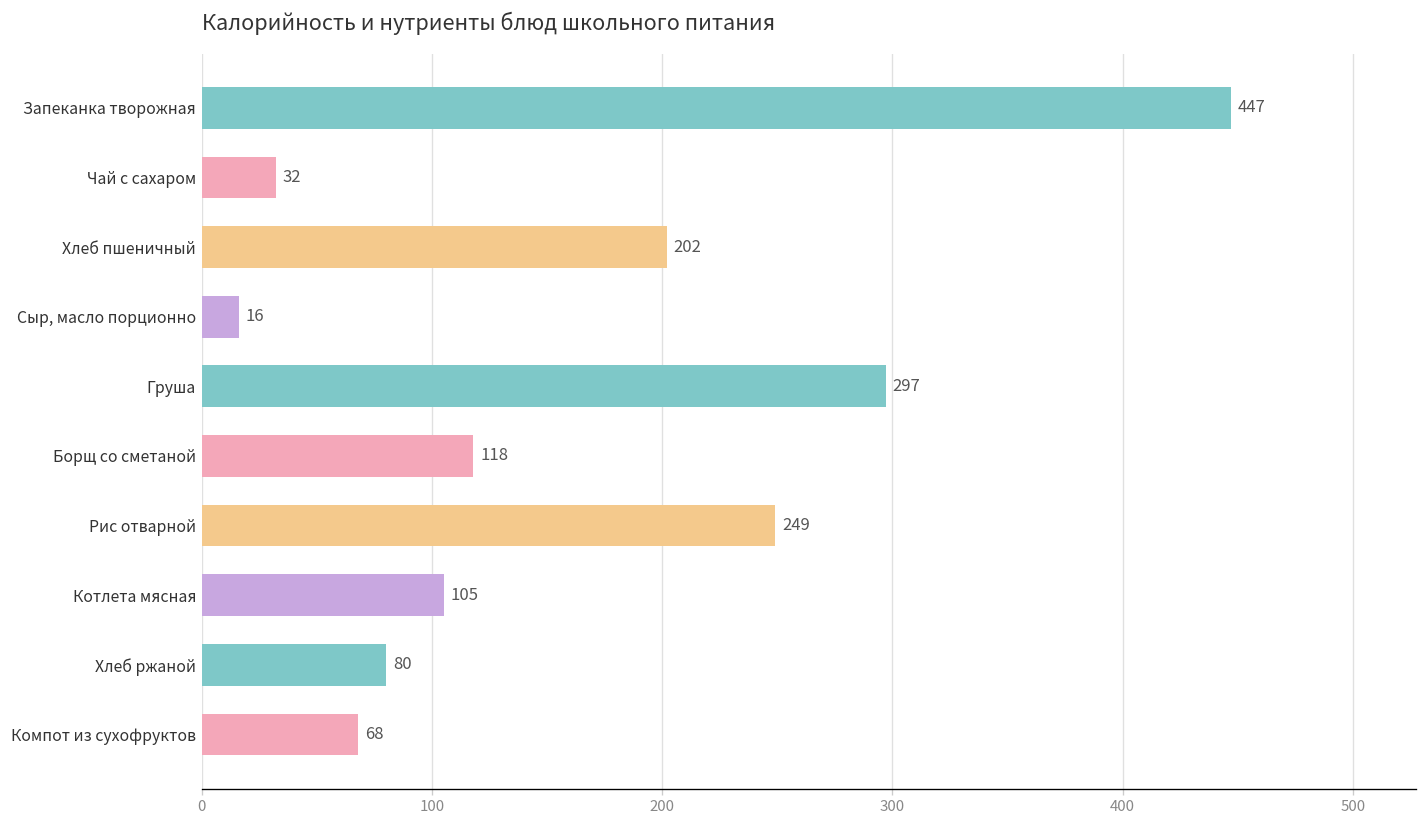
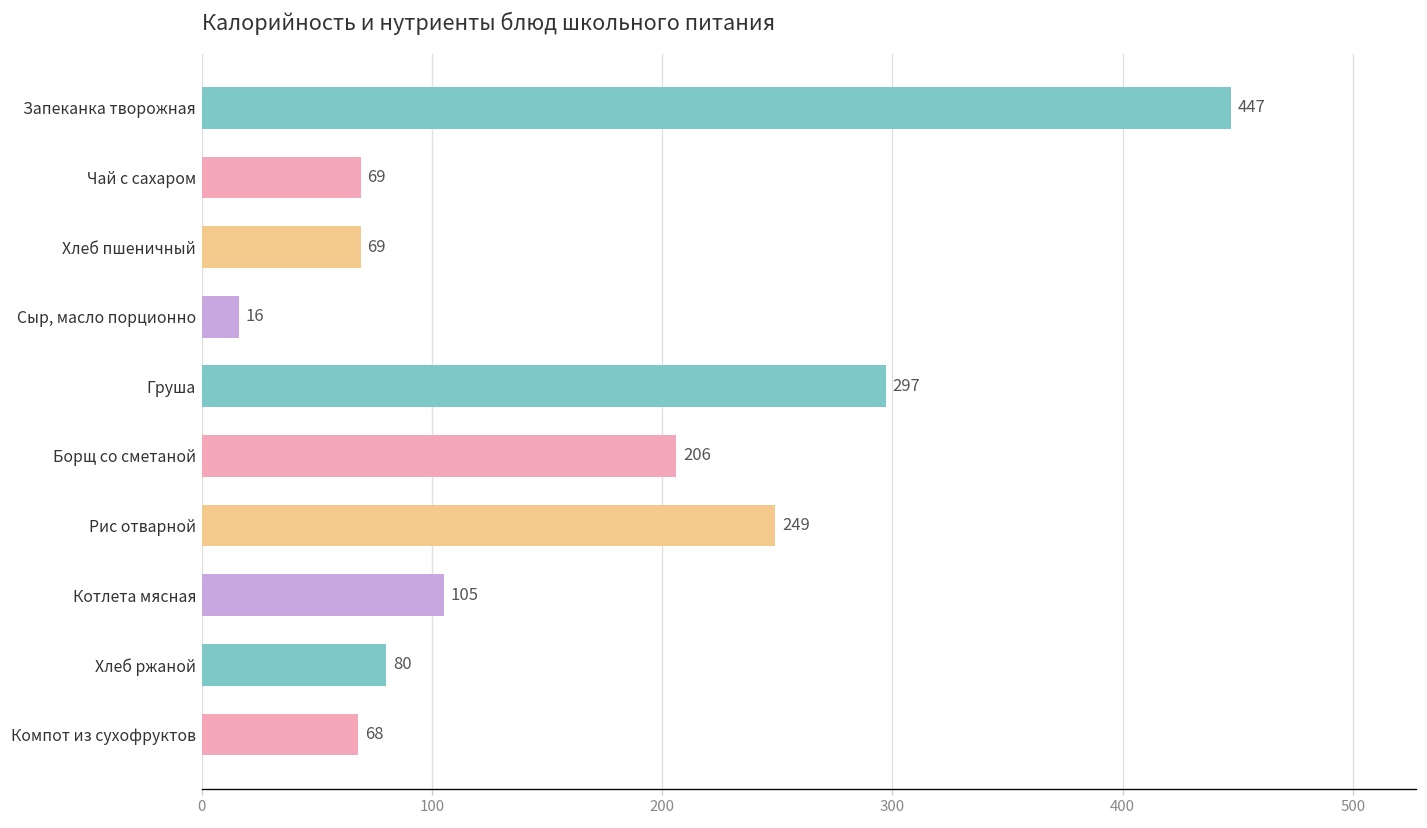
Чай с сахаром: 32 -> 69
Хлеб пшеничный: 202 -> 69
Борщ со сметаной: 118 -> 206
